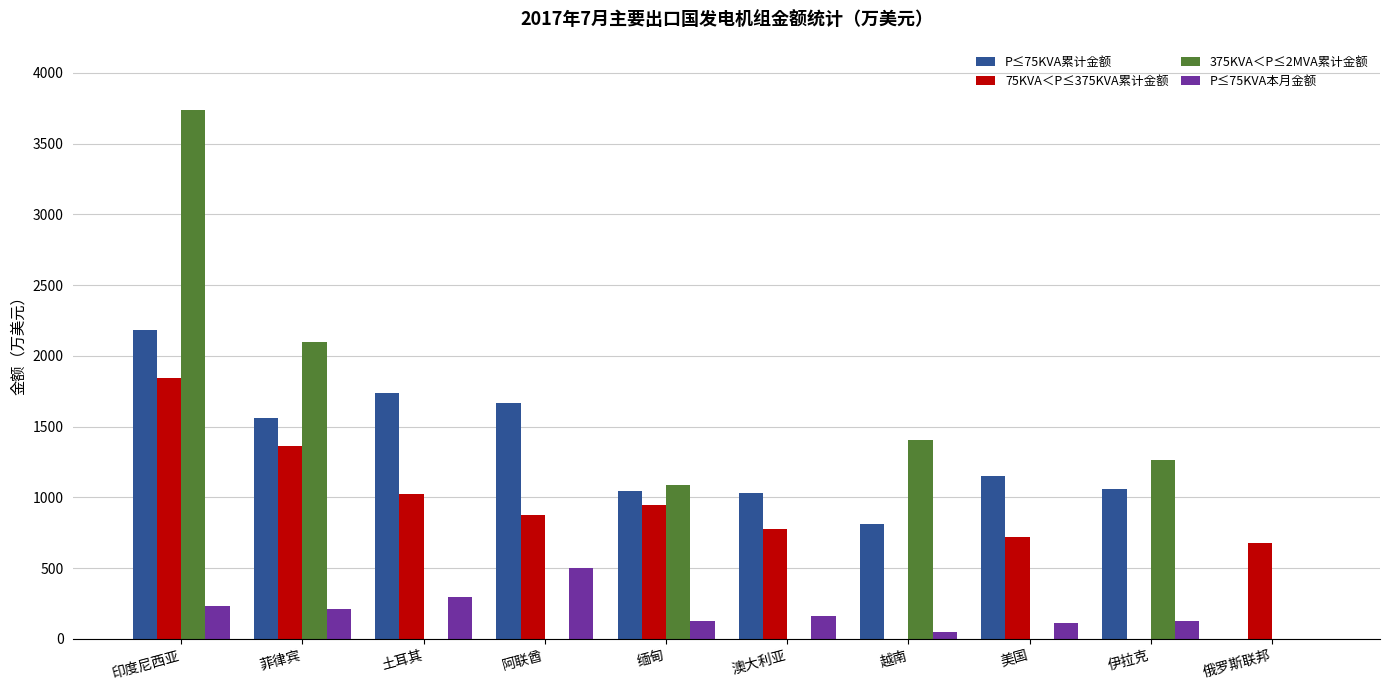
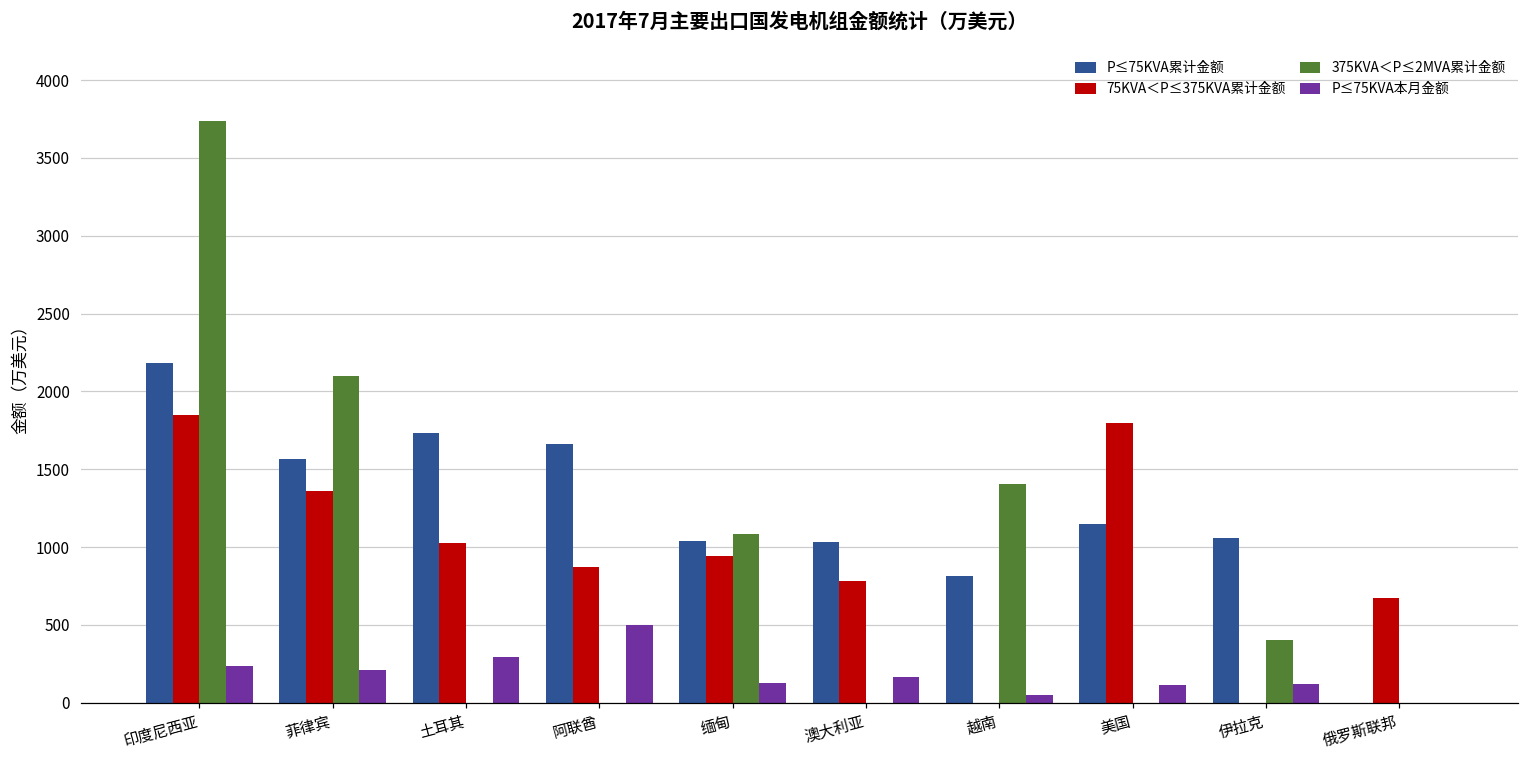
75KVA＜P≤375KVA累计金额, 美国: 720 -> 1800
375KVA＜P≤2MVA累计金额, 伊拉克: 1270 -> 400
